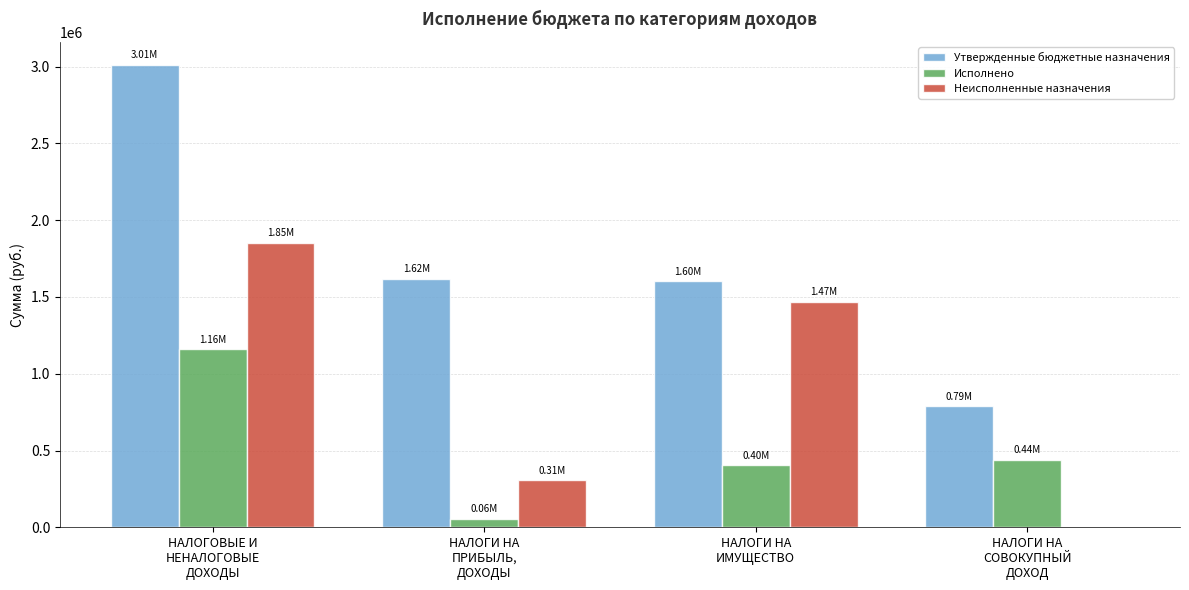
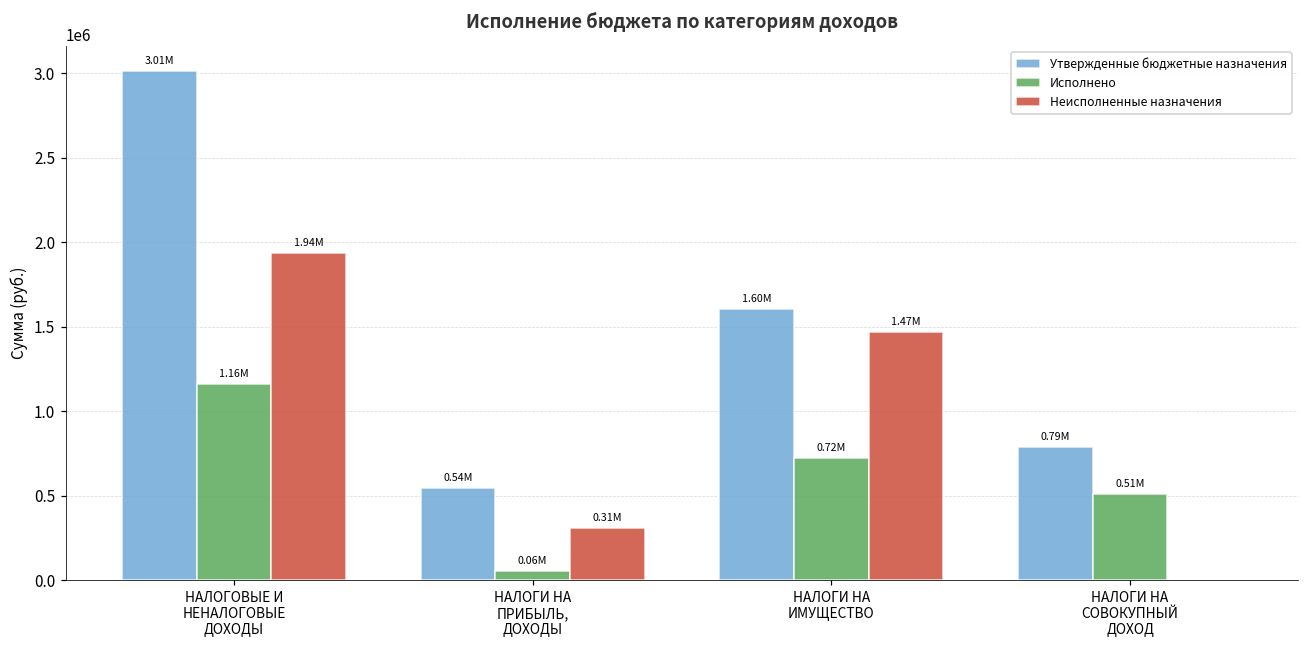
Неисполненные назначения, НАЛОГОВЫЕ И НЕНАЛОГОВЫЕ ДОХОДЫ: 1.85M -> 1.94M
Утвержденные бюджетные назначения, НАЛОГИ НА ПРИБЫЛЬ, ДОХОДЫ: 1.62M -> 0.54M
Исполнено, НАЛОГИ НА ИМУЩЕСТВО: 0.40M -> 0.72M
Исполнено, НАЛОГИ НА СОВОКУПНЫЙ ДОХОД: 0.44M -> 0.51M
